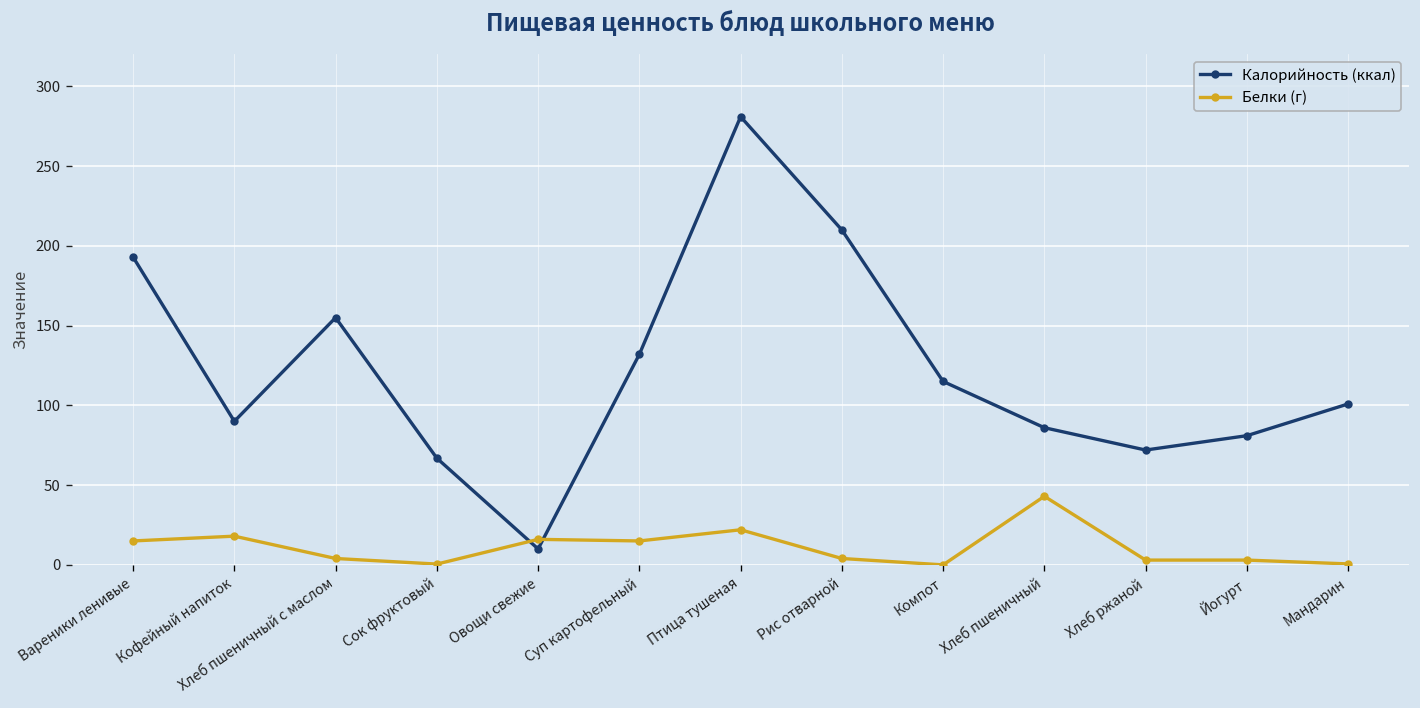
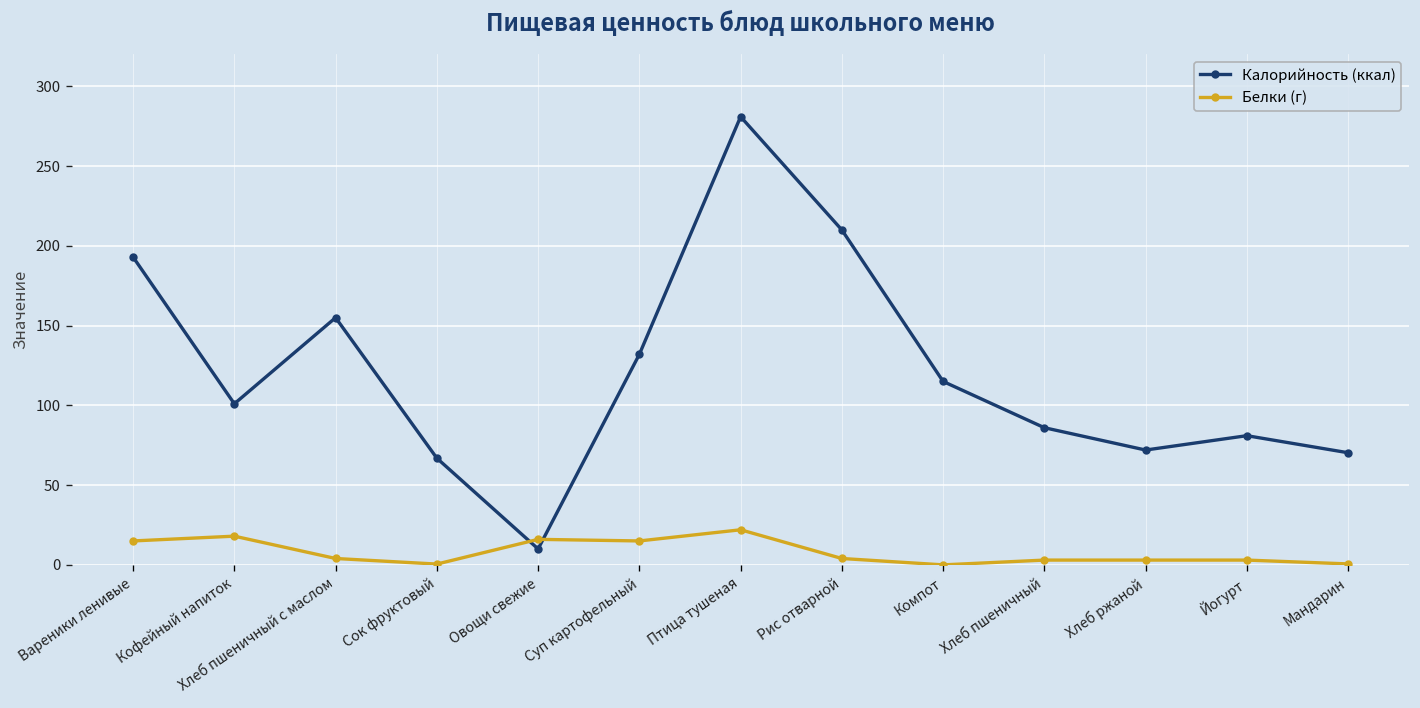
Калорийность (ккал), Кофейный напиток: 90 -> 101
Белки (г), Хлеб пшеничный: 43 -> 3
Калорийность (ккал), Мандарин: 101 -> 70
